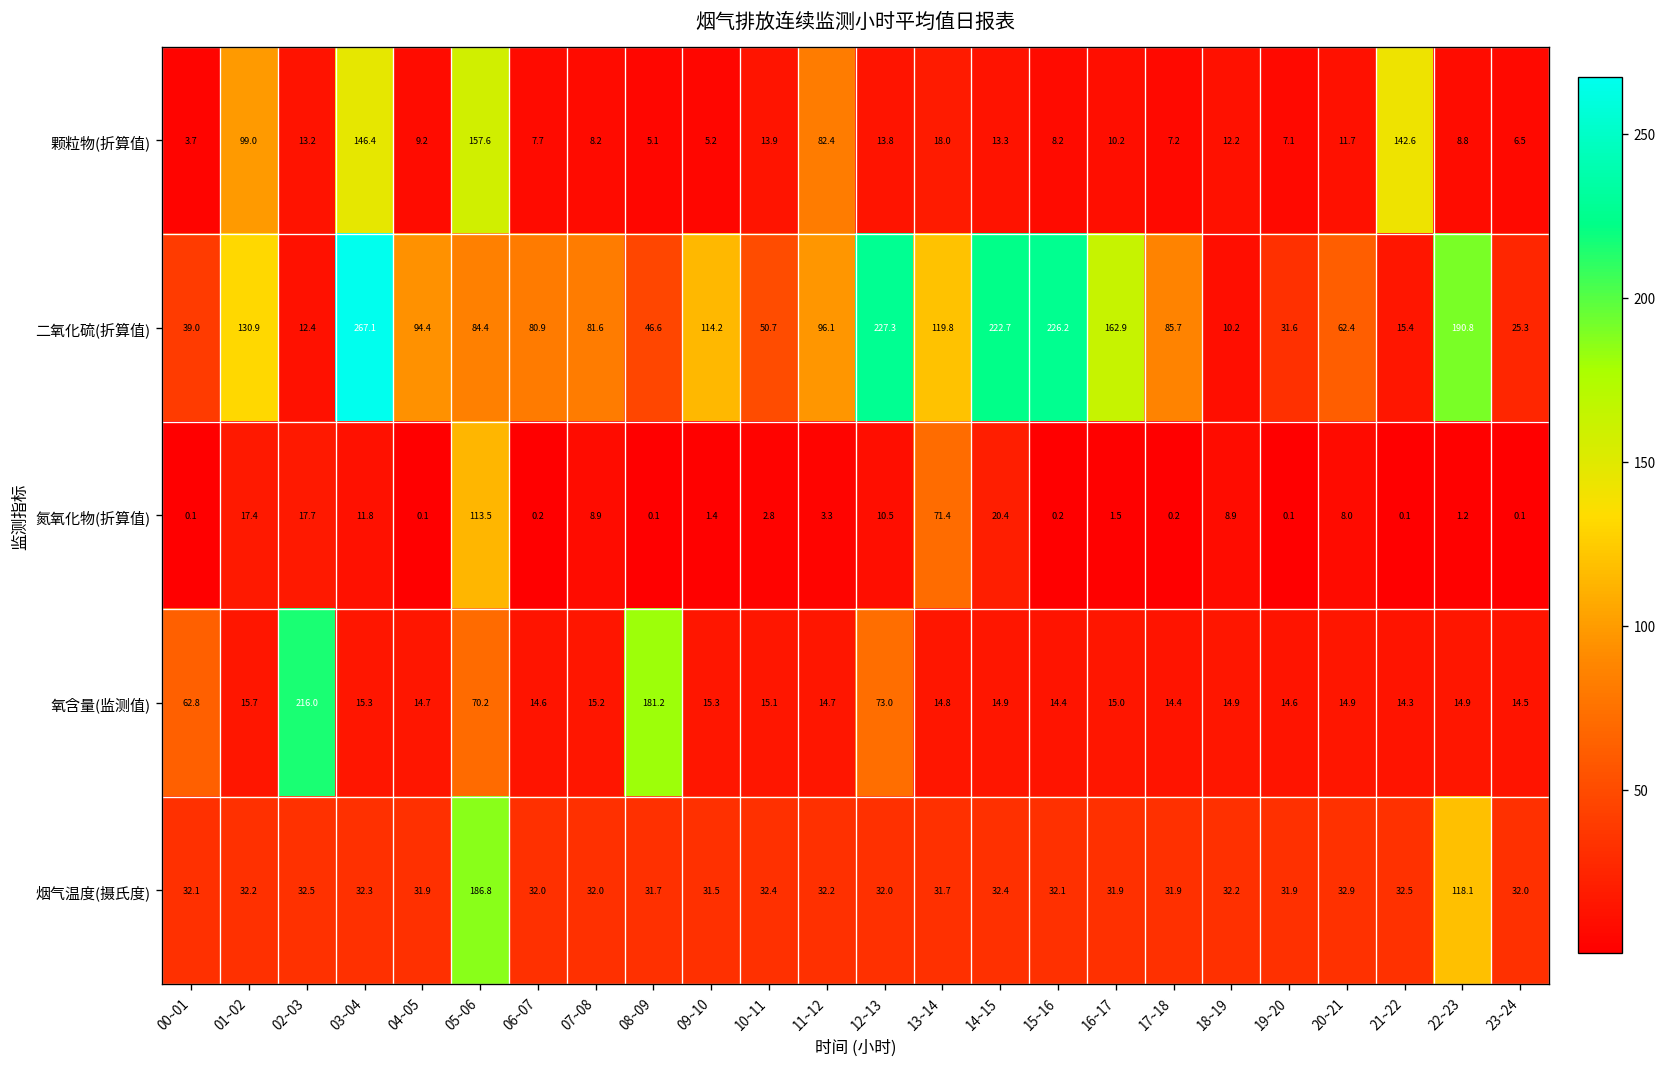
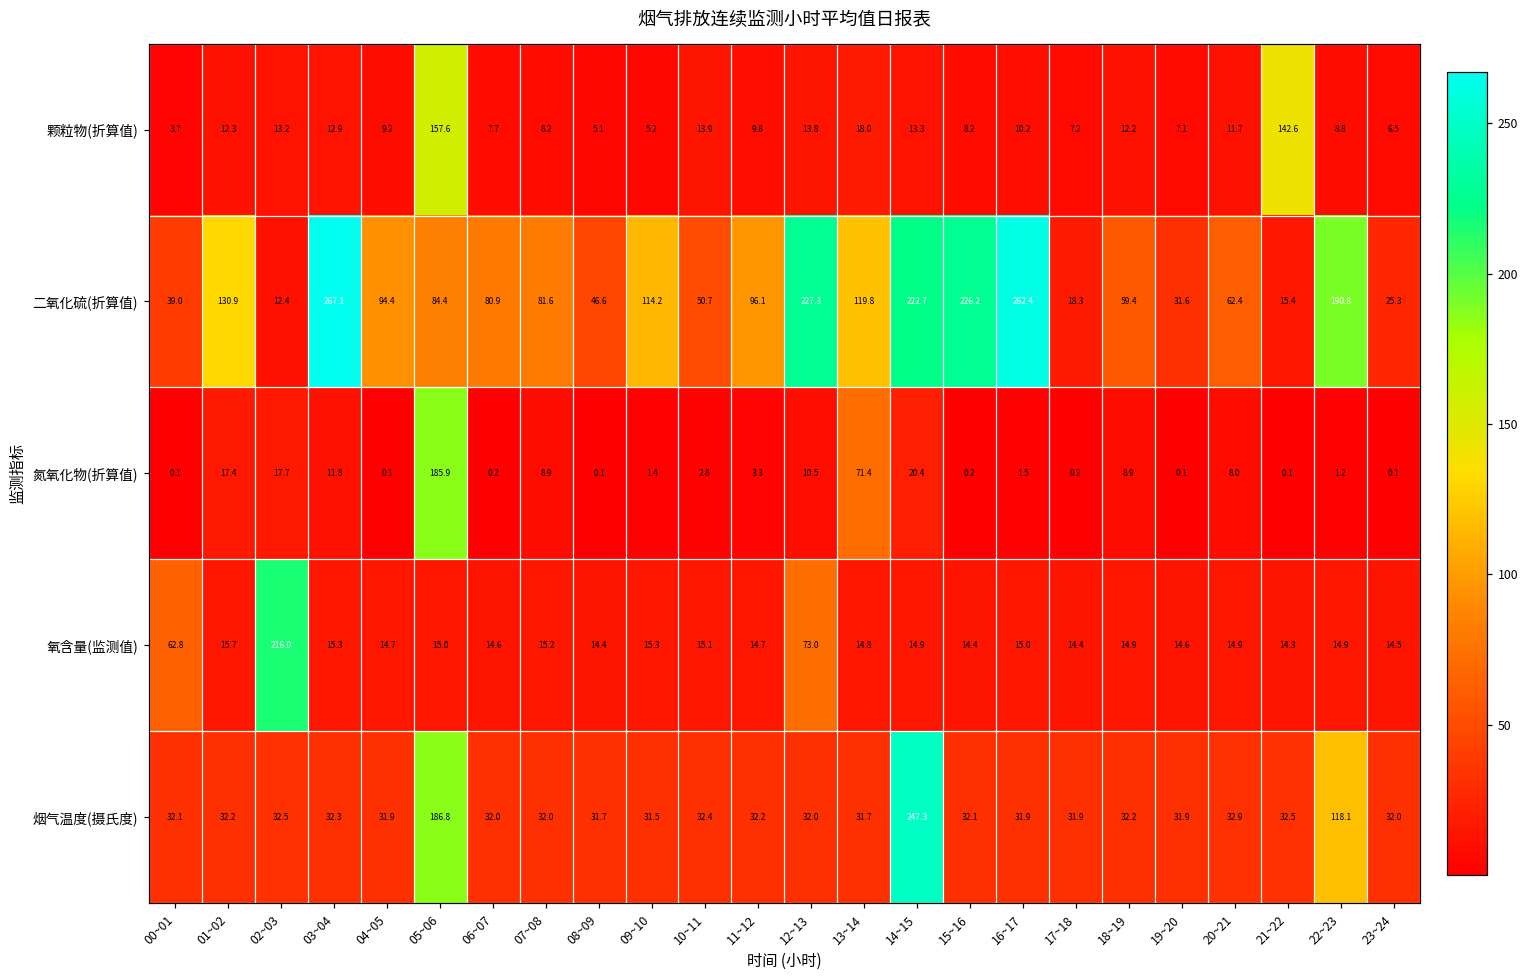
颗粒物(折算值), 01~02: 99.0 -> 12.3
颗粒物(折算值), 03~04: 146.4 -> 12.9
颗粒物(折算值), 11~12: 82.4 -> 9.8
二氧化硫(折算值), 16~17: 162.9 -> 262.4
二氧化硫(折算值), 17~18: 85.7 -> 18.3
二氧化硫(折算值), 18~19: 10.2 -> 59.4
氮氧化物(折算值), 05~06: 113.5 -> 185.9
氧含量(监测值), 05~06: 70.2 -> 15.0
氧含量(监测值), 08~09: 181.2 -> 14.4
烟气温度(摄氏度), 14~15: 32.4 -> 247.3
